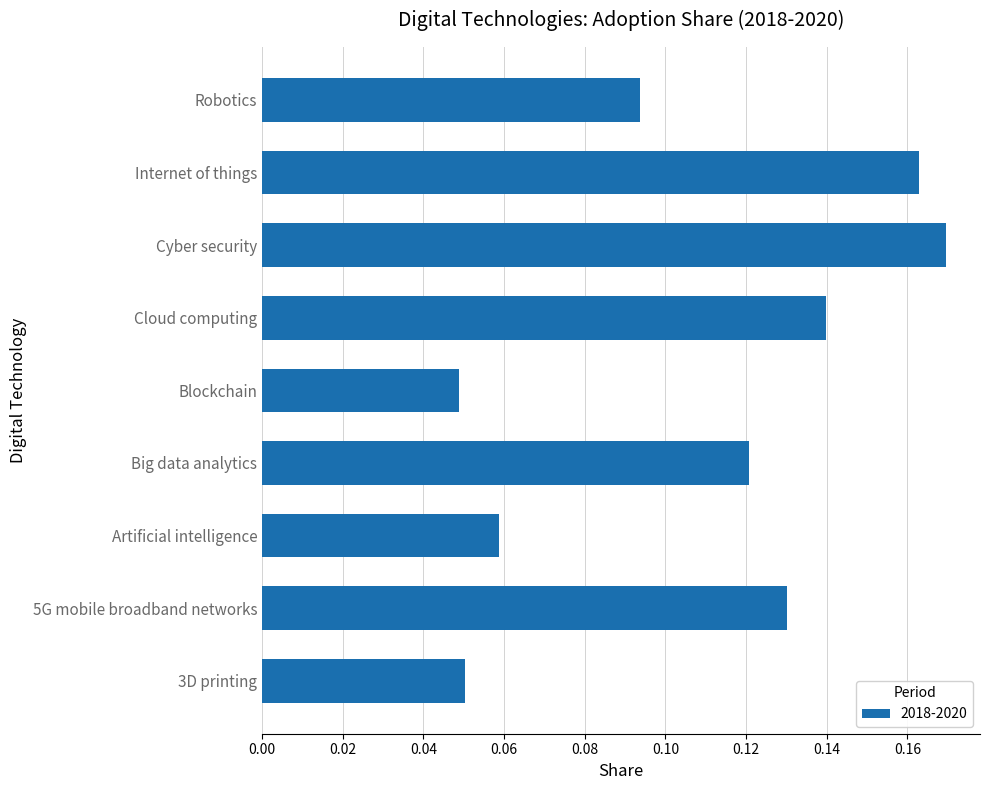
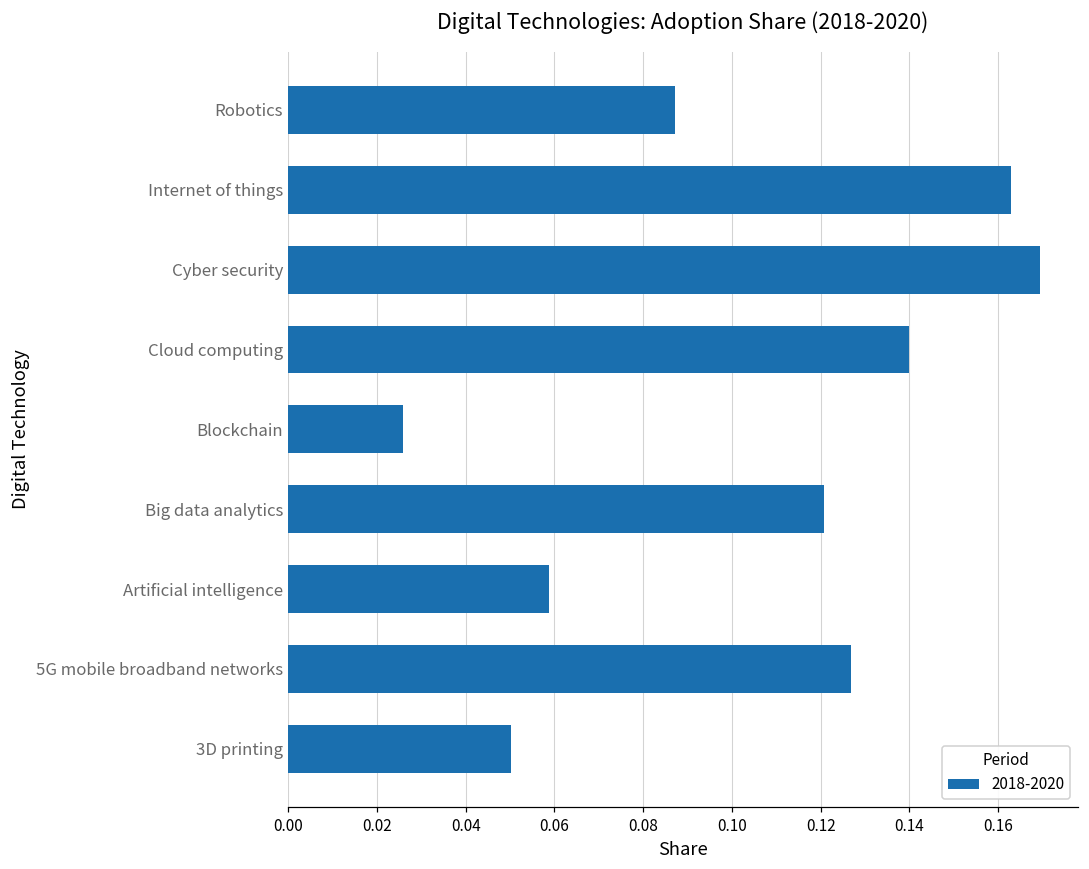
Robotics: 0.094 -> 0.087
Blockchain: 0.049 -> 0.026
5G mobile broadband networks: 0.130 -> 0.127
